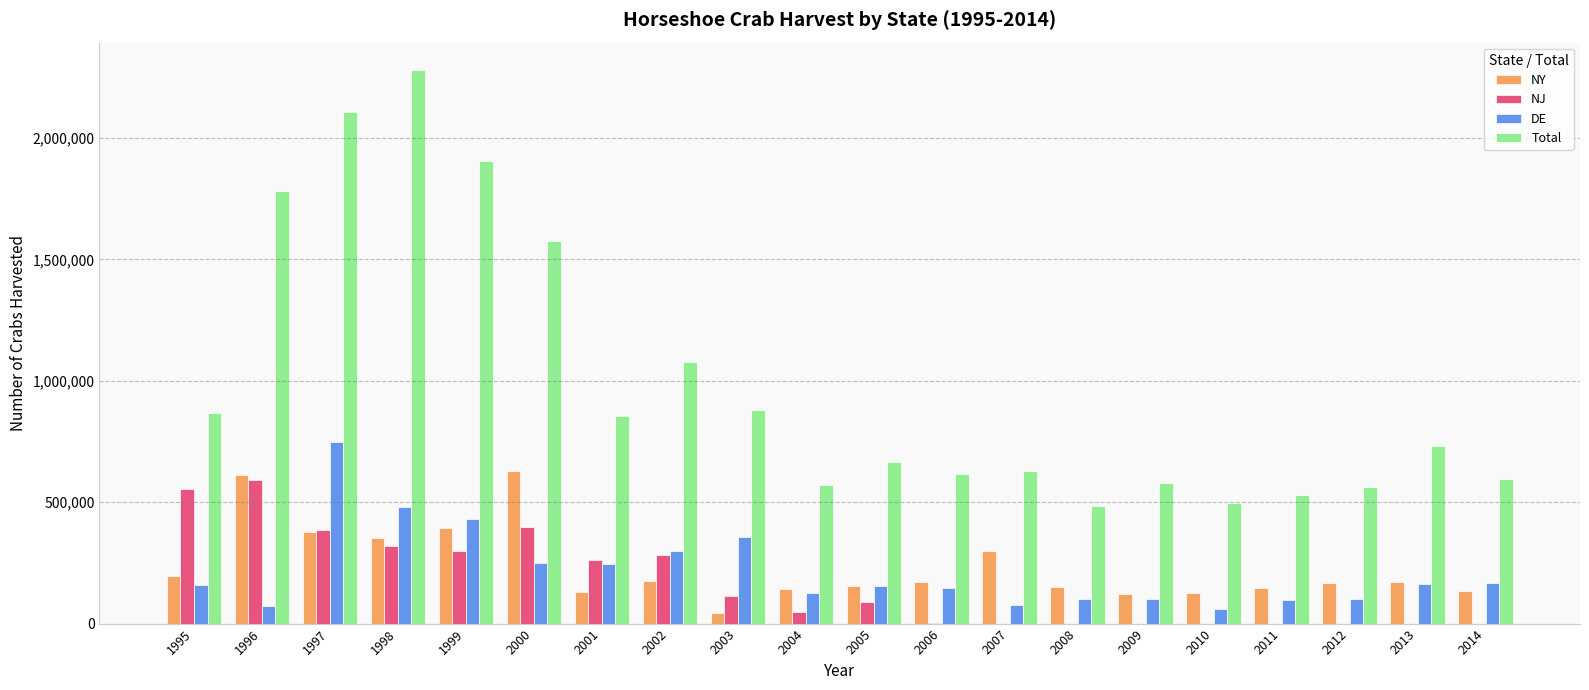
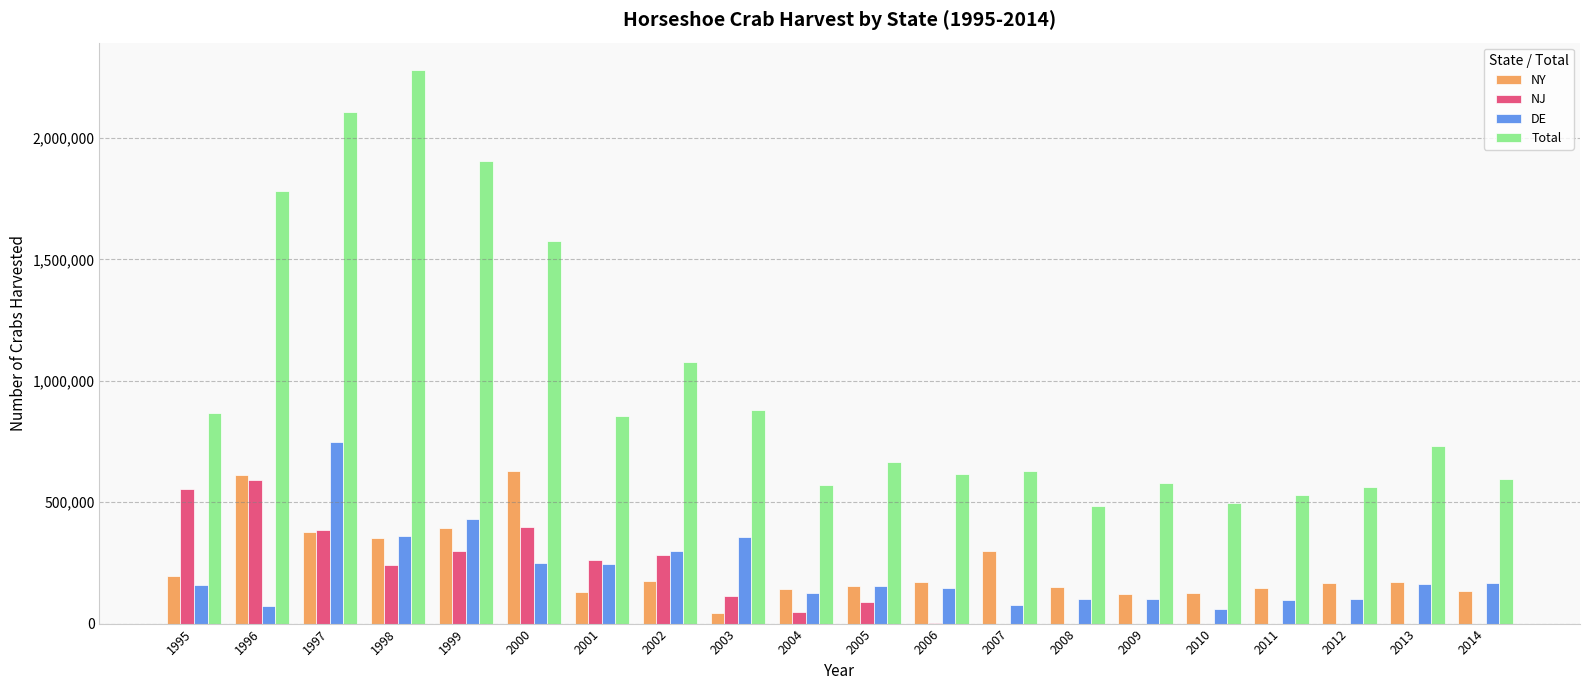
NJ, 1998: 320,000 -> 240,000
DE, 1998: 480,000 -> 360,000
